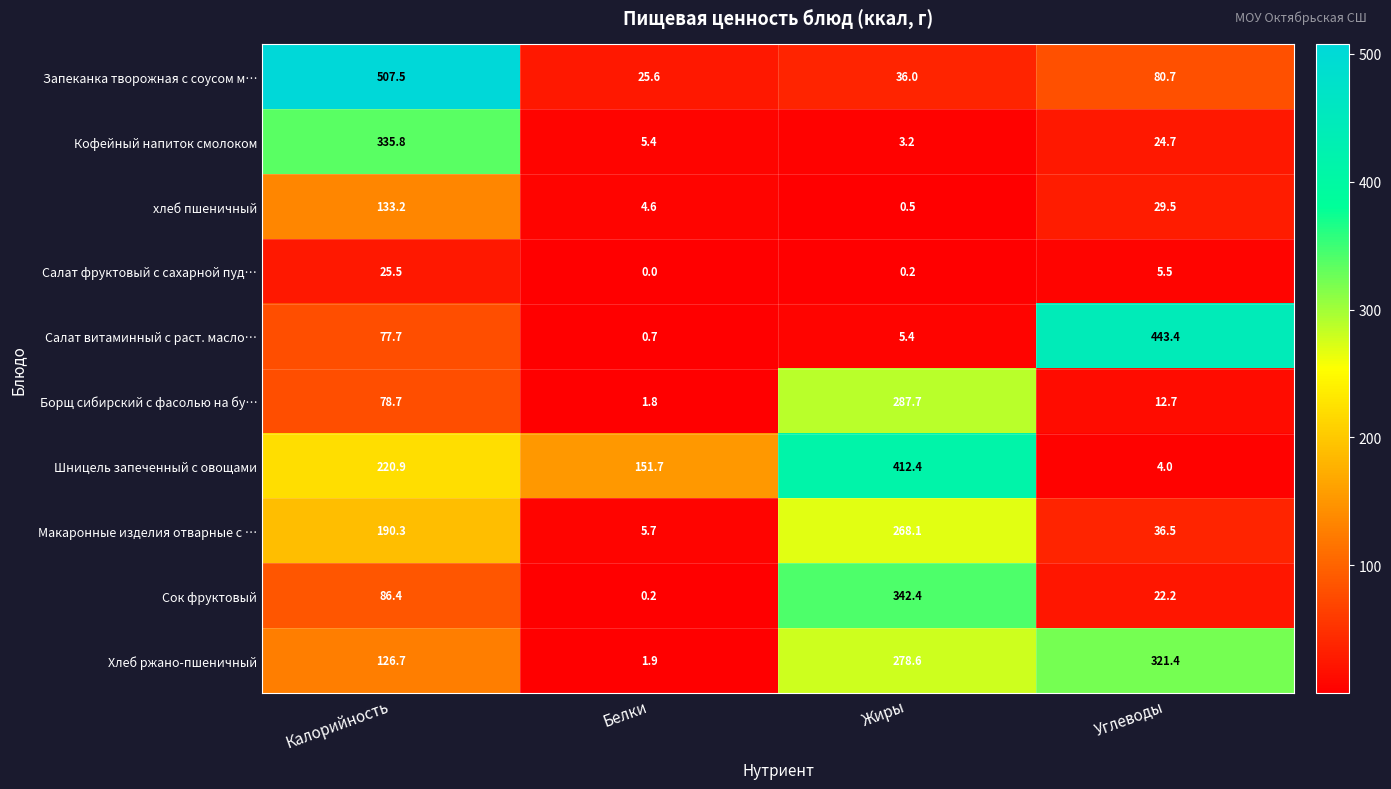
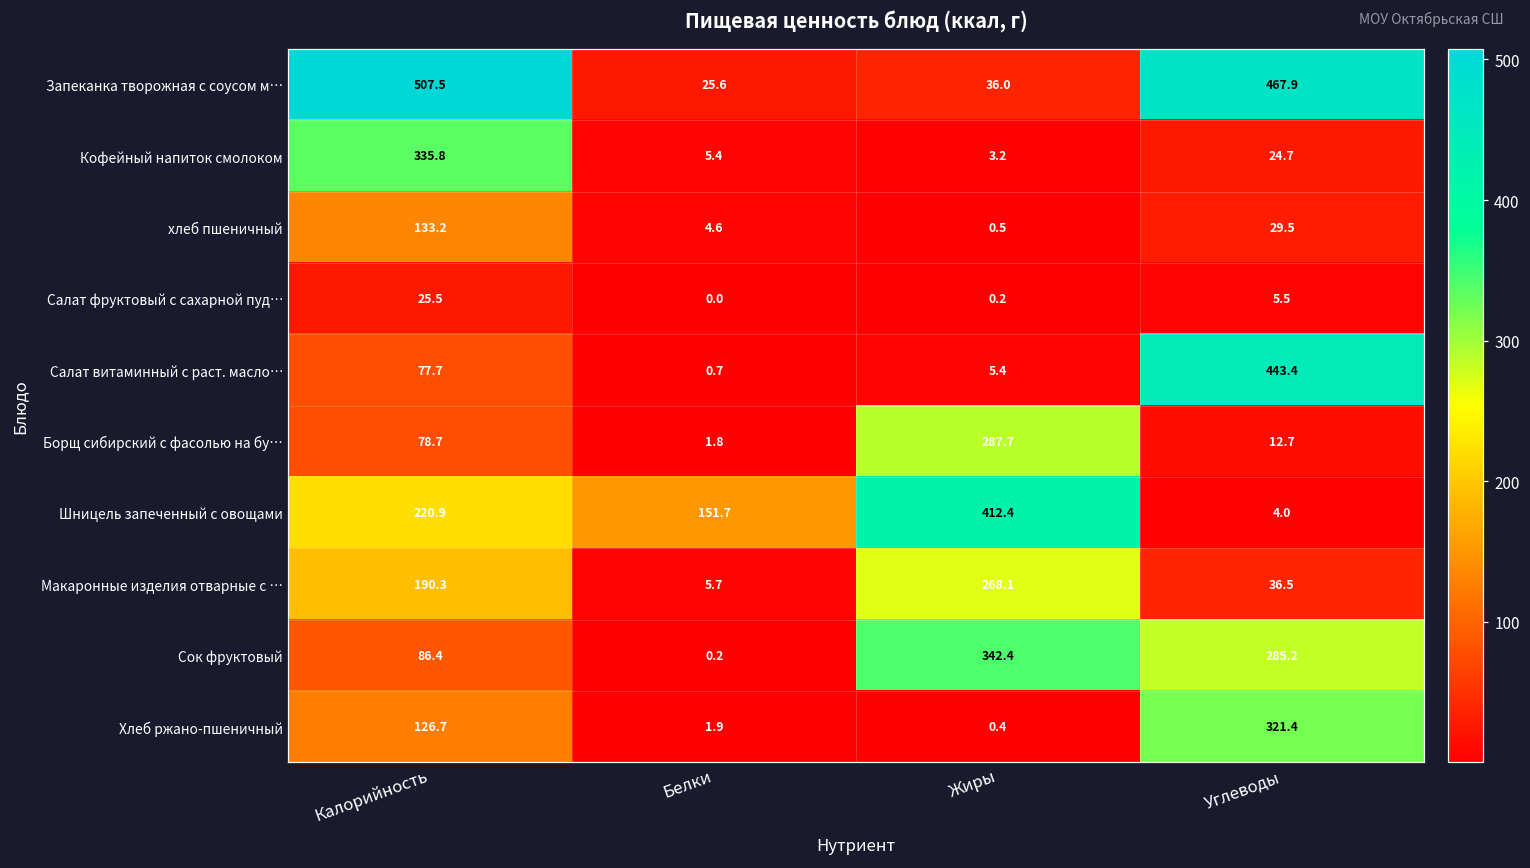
Запеканка творожная с соусом м…, Углеводы: 80.7 -> 467.9
Сок фруктовый, Углеводы: 22.2 -> 285.2
Хлеб ржано-пшеничный, Жиры: 278.6 -> 0.4
